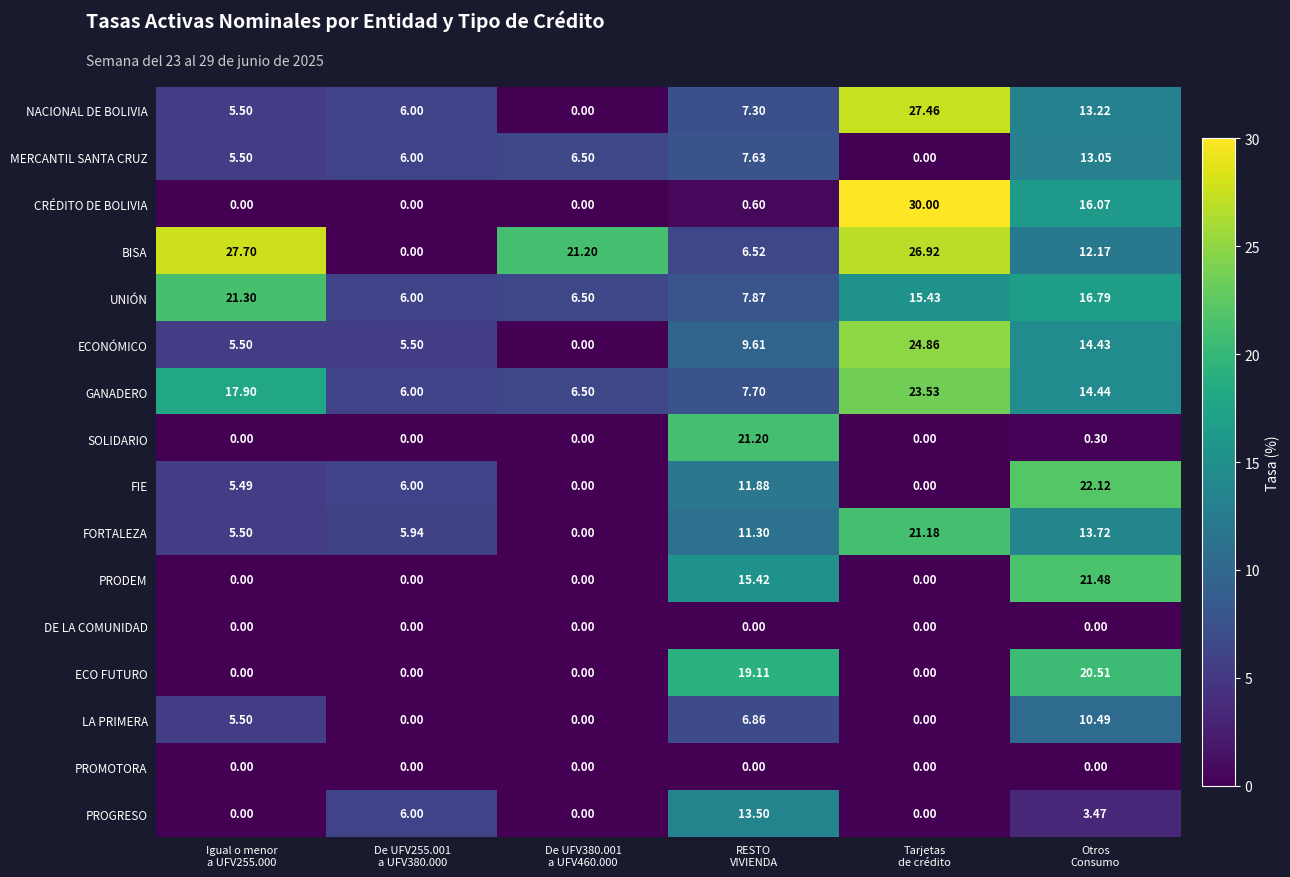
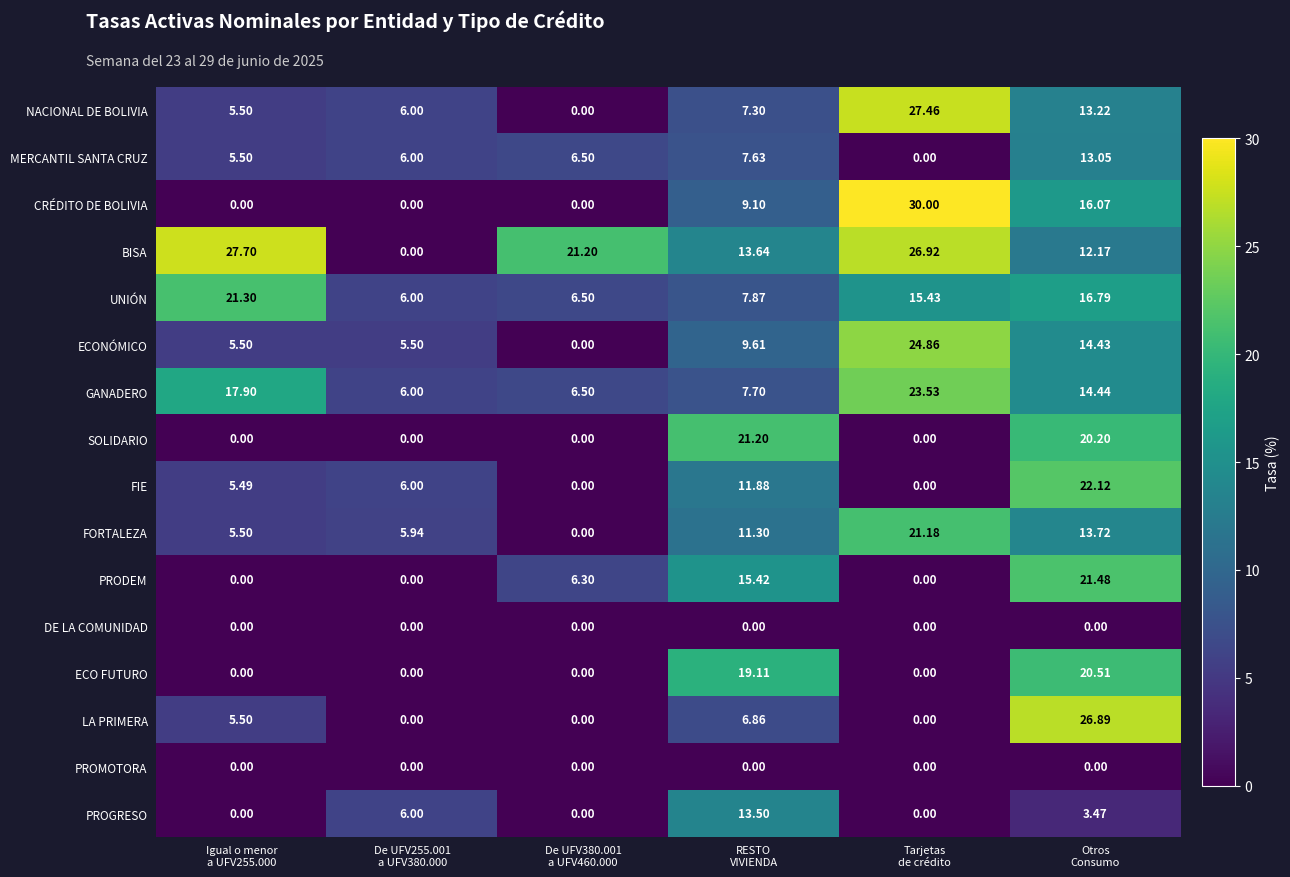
CRÉDITO DE BOLIVIA, RESTO VIVIENDA: 0.60 -> 9.10
BISA, RESTO VIVIENDA: 6.52 -> 13.64
SOLIDARIO, Otros Consumo: 0.30 -> 20.20
PRODEM, De UFV380.001 a UFV460.000: 0.00 -> 6.30
LA PRIMERA, Otros Consumo: 10.49 -> 26.89
